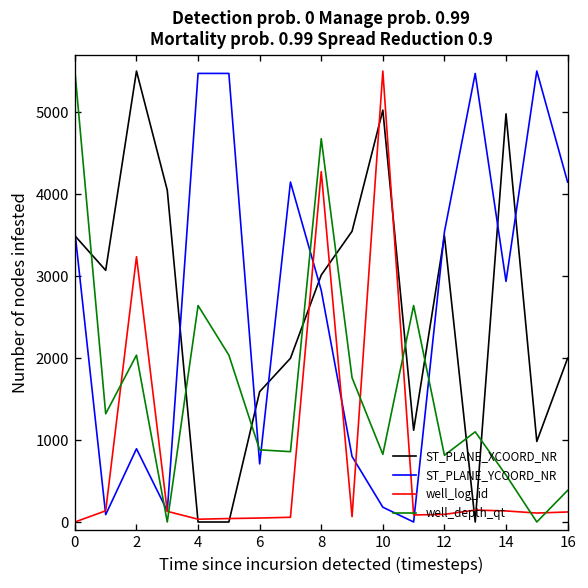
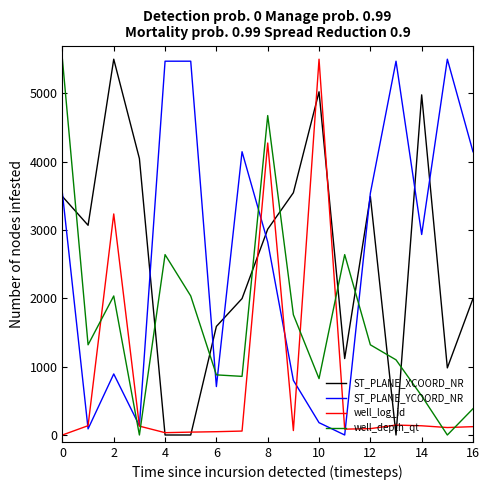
well_depth_qt, 12: 800 -> 1300
